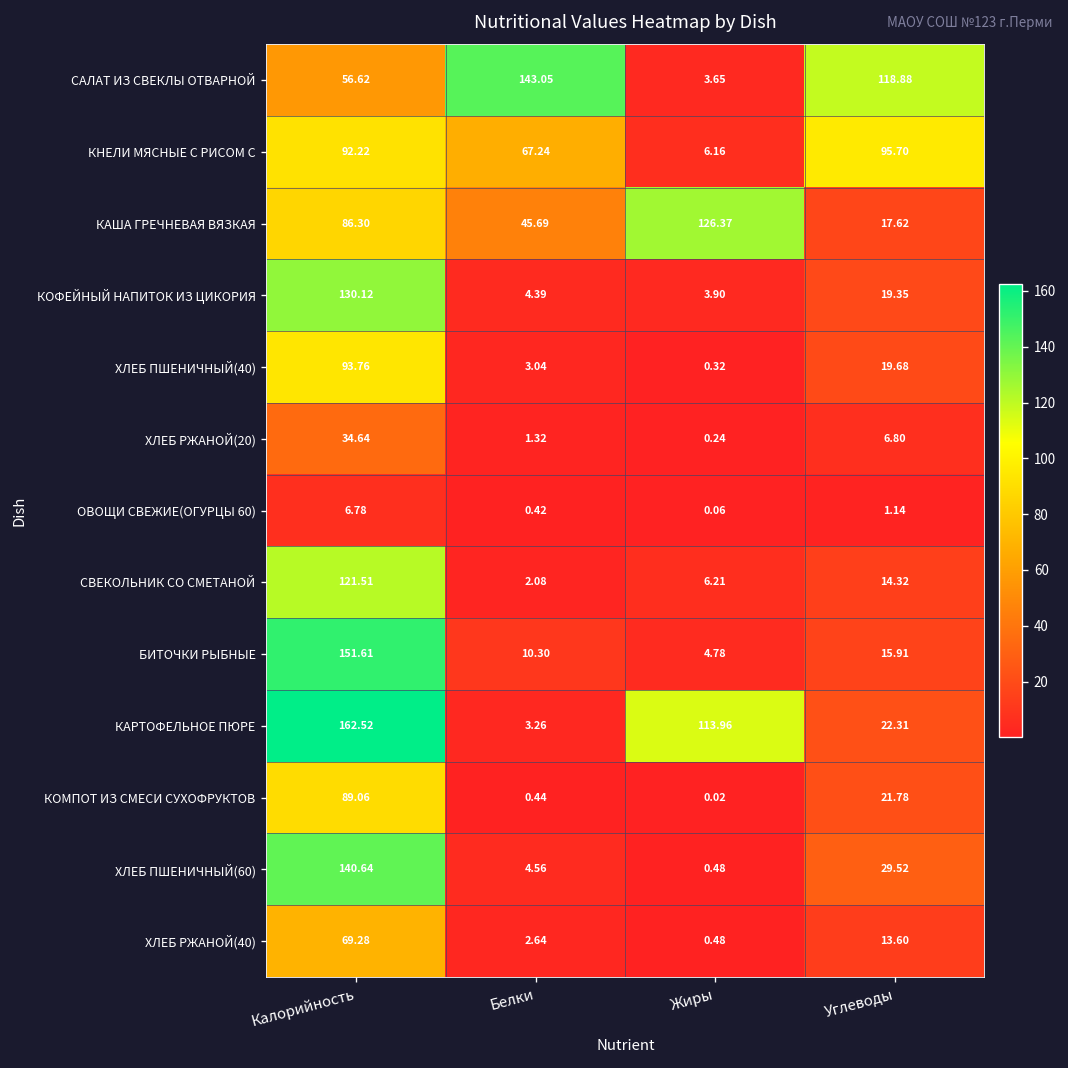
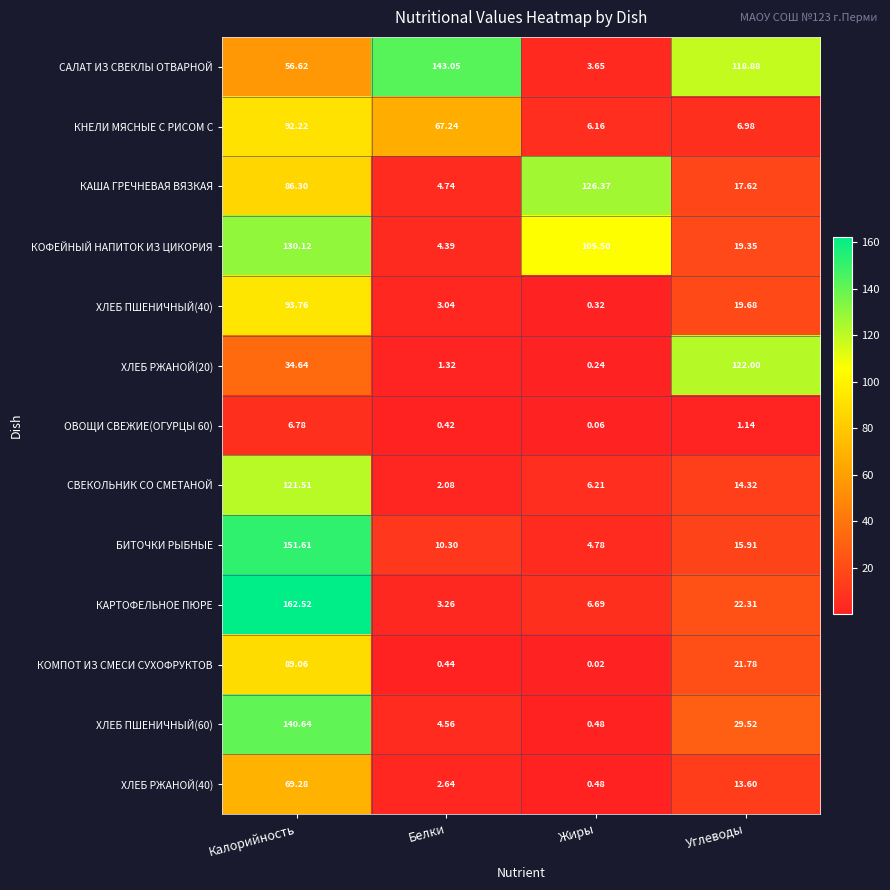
КНЕЛИ МЯСНЫЕ С РИСОМ С, Углеводы: 95.70 -> 6.98
КАША ГРЕЧНЕВАЯ ВЯЗКАЯ, Белки: 45.69 -> 4.74
КОФЕЙНЫЙ НАПИТОК ИЗ ЦИКОРИЯ, Жиры: 3.90 -> 105.50
ХЛЕБ РЖАНОЙ(20), Углеводы: 6.80 -> 122.00
КАРТОФЕЛЬНОЕ ПЮРЕ, Жиры: 113.96 -> 6.69
